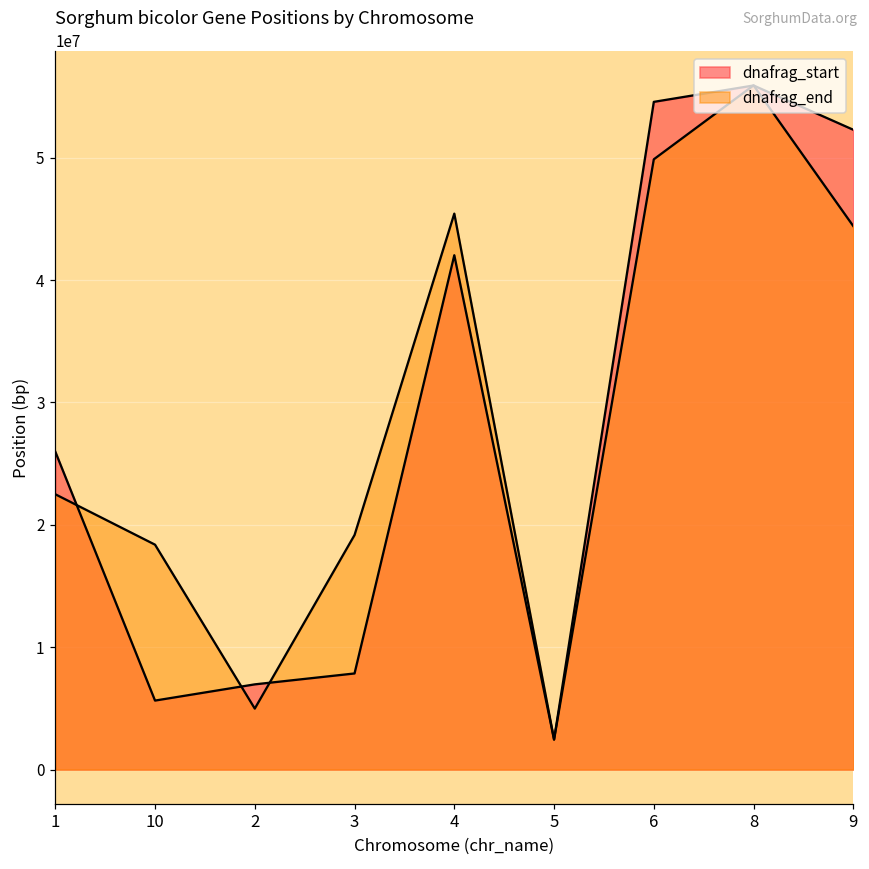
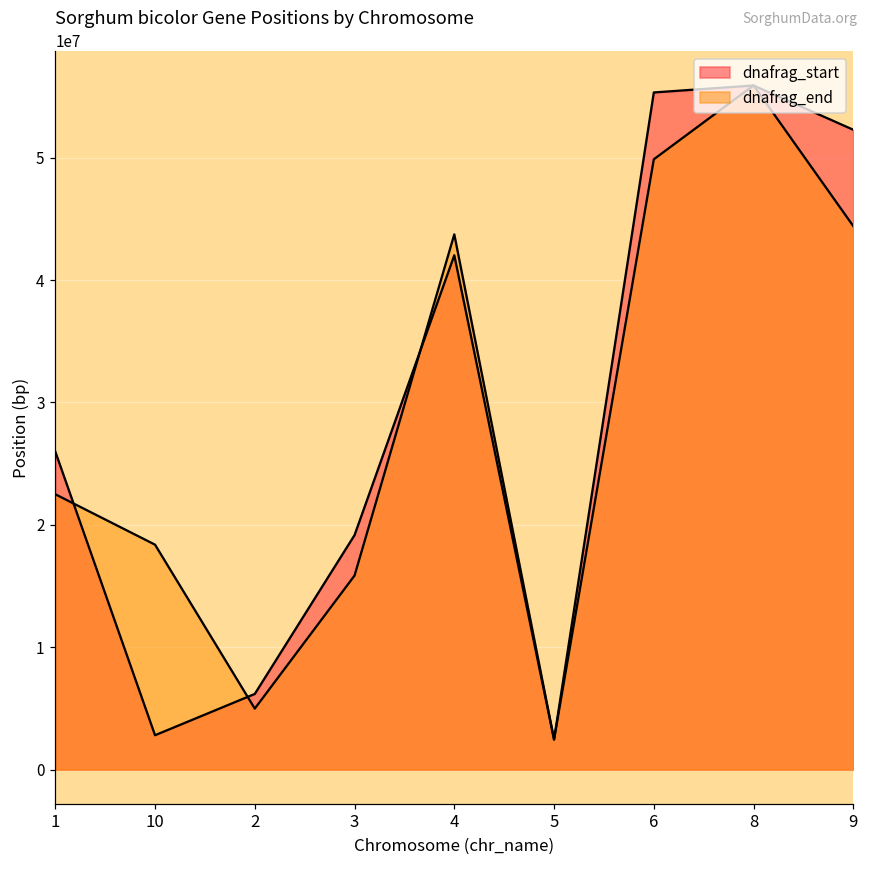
dnafrag_start, 10: 5600000 -> 2800000
dnafrag_start, 2: 7000000 -> 6200000
dnafrag_start, 3: 7900000 -> 19200000
dnafrag_end, 3: 19200000 -> 15900000
dnafrag_end, 4: 45400000 -> 43700000
dnafrag_start, 6: 54600000 -> 55300000
